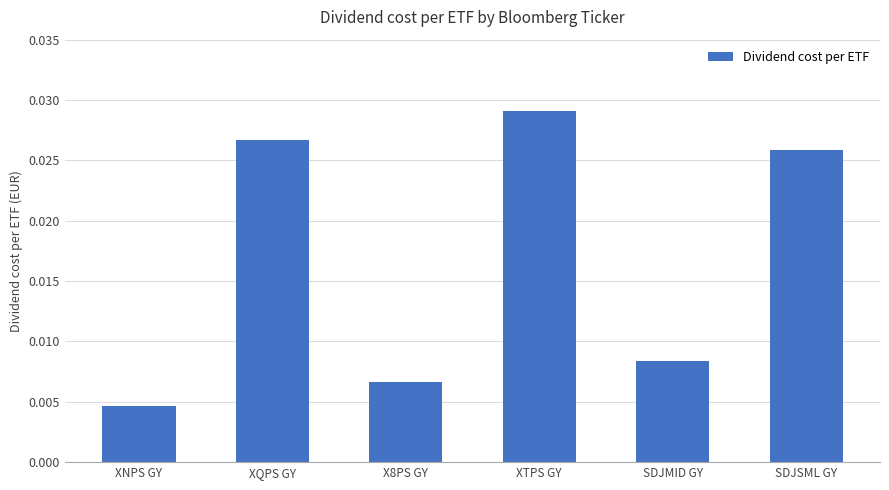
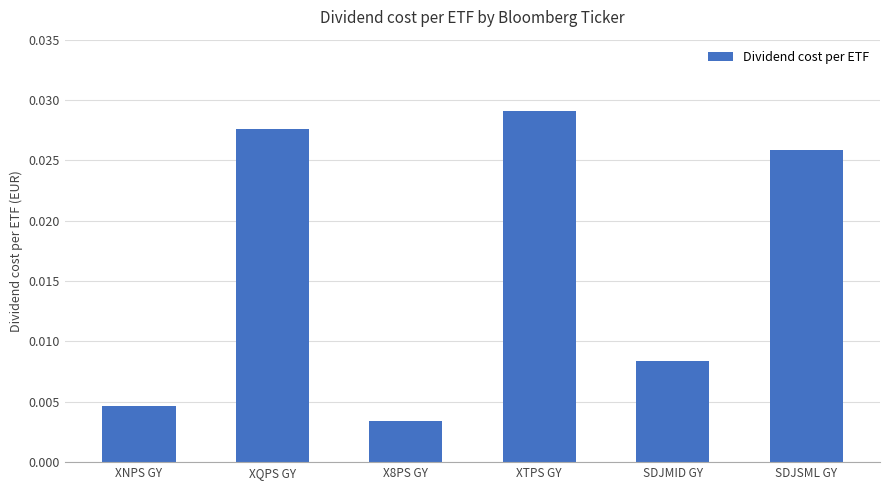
XQPS GY: 0.0267 -> 0.0276
X8PS GY: 0.0066 -> 0.0034
